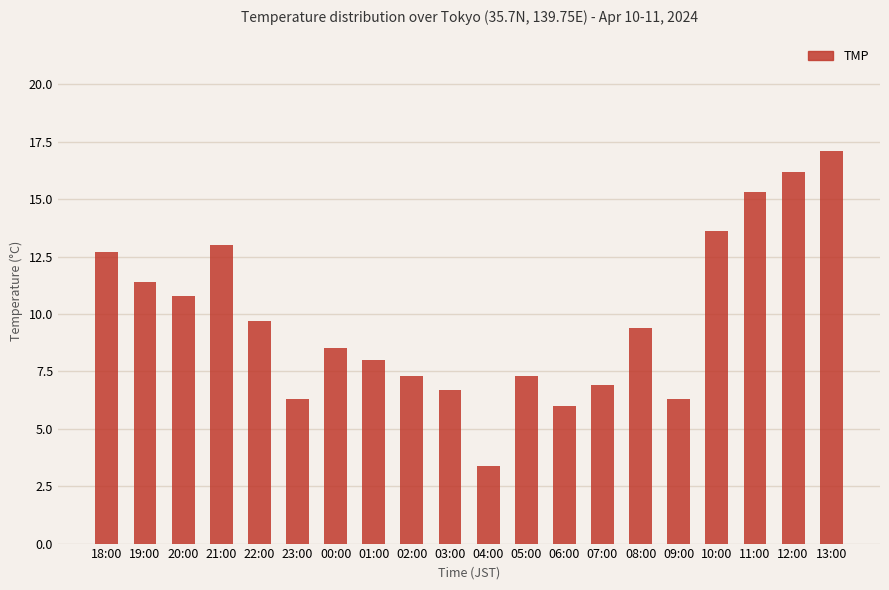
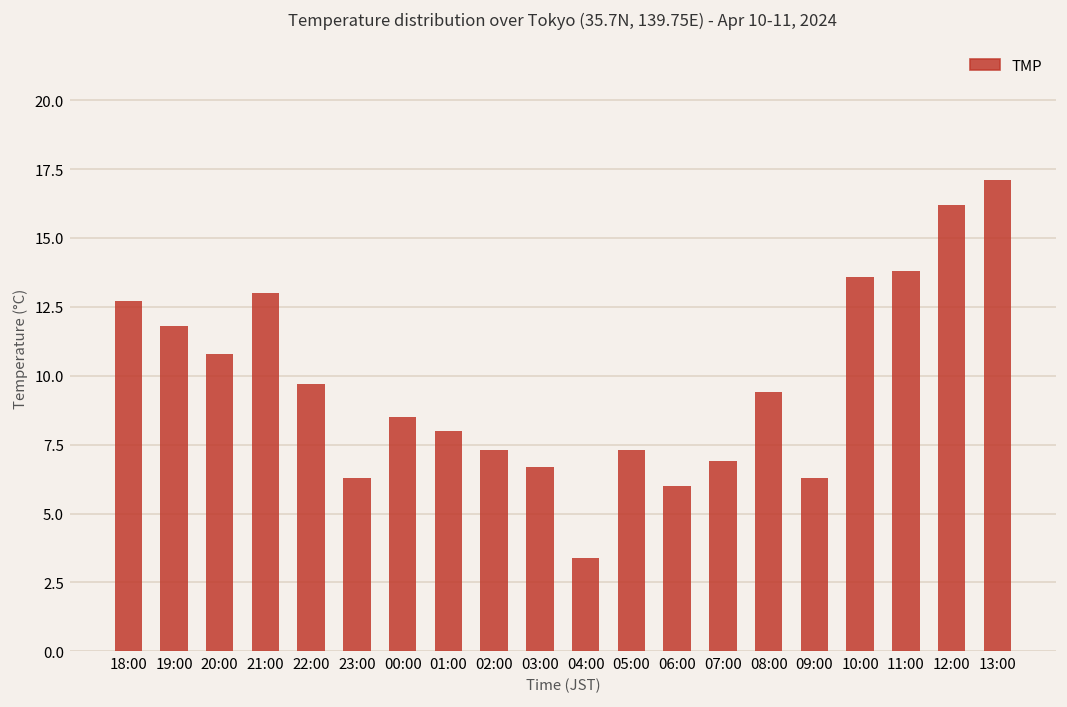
19:00: 11.4 -> 11.8
11:00: 15.3 -> 13.8
